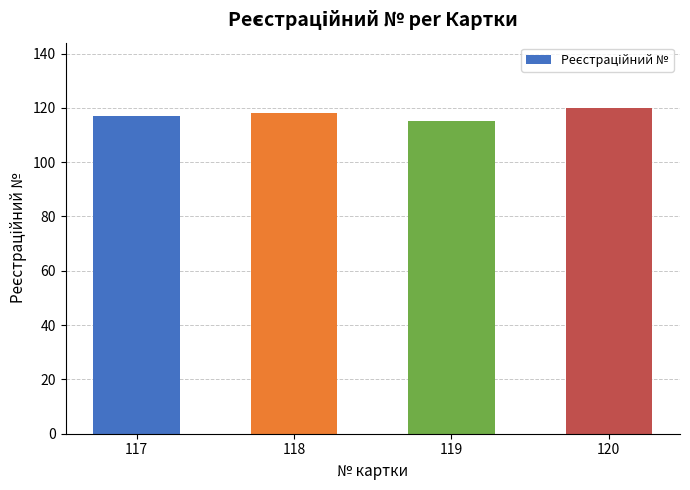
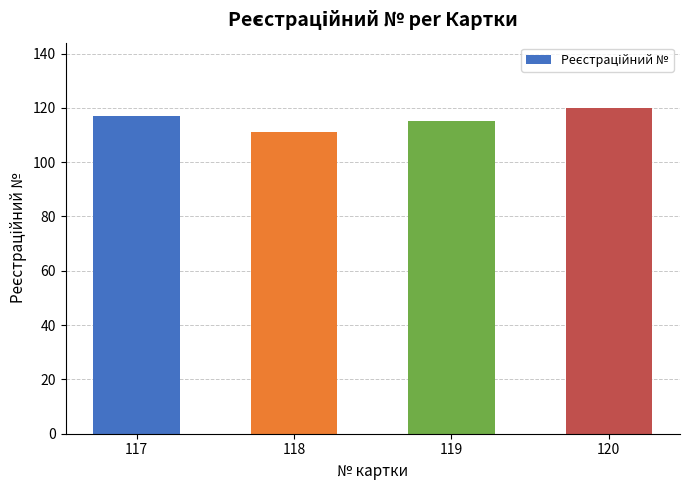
118: 118 -> 111
